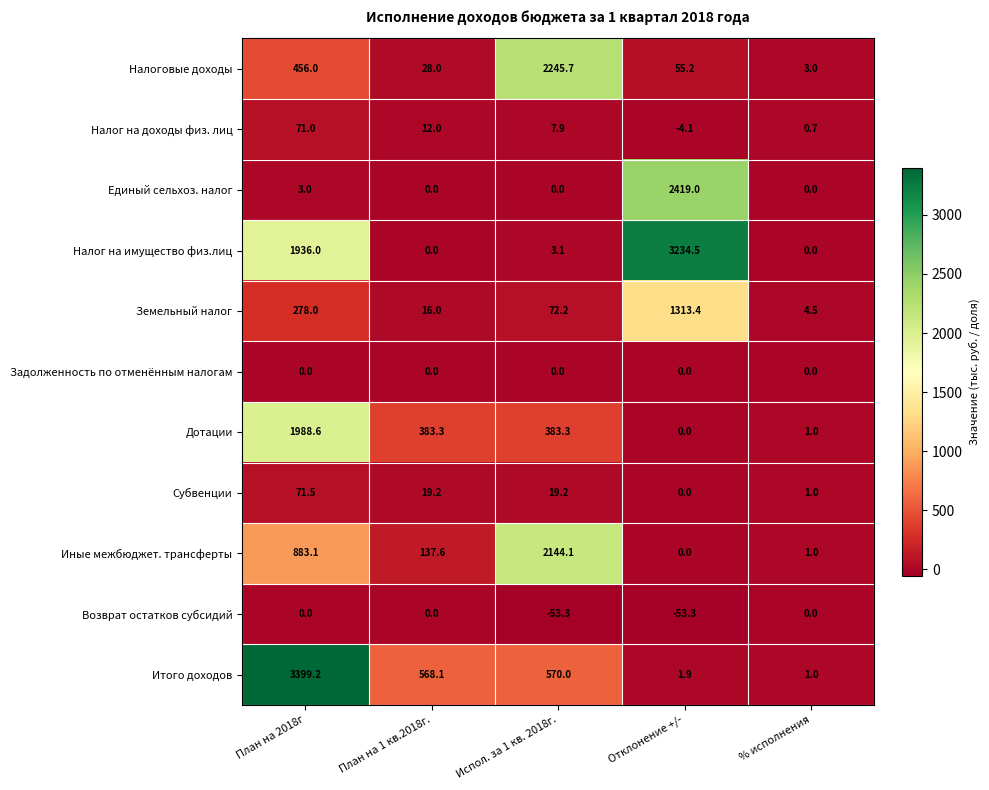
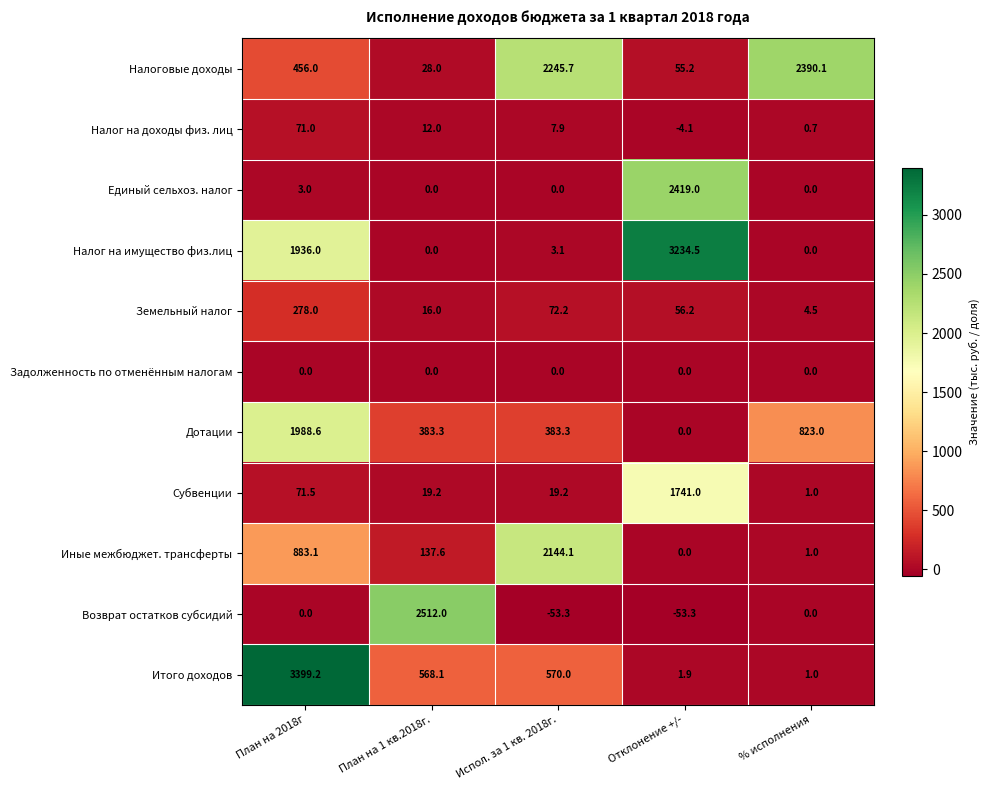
Налоговые доходы, % исполнения: 3.0 -> 2390.1
Земельный налог, Отклонение +/-: 1313.4 -> 56.2
Дотации, % исполнения: 1.0 -> 823.0
Субвенции, Отклонение +/-: 0.0 -> 1741.0
Возврат остатков субсидий, План на 1 кв.2018г.: 0.0 -> 2512.0
